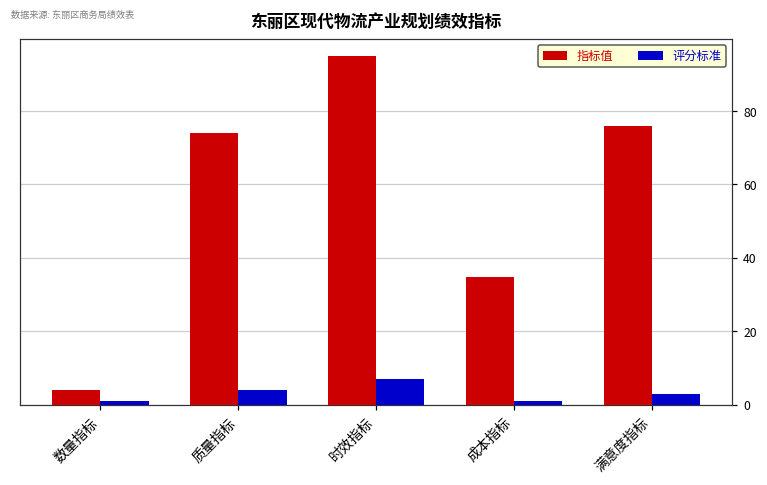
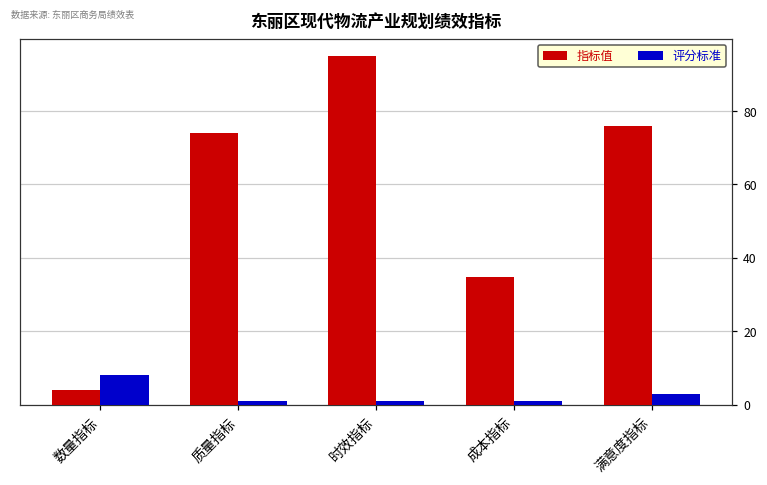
评分标准, 数量指标: 1 -> 8
评分标准, 质量指标: 4 -> 1
评分标准, 时效指标: 7 -> 1
